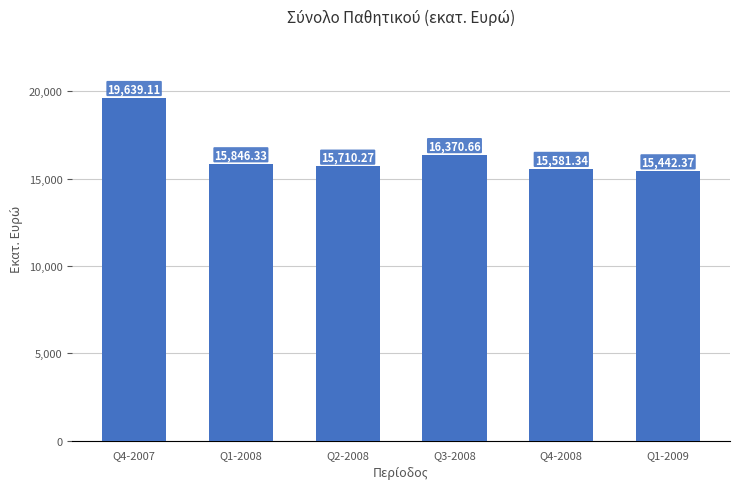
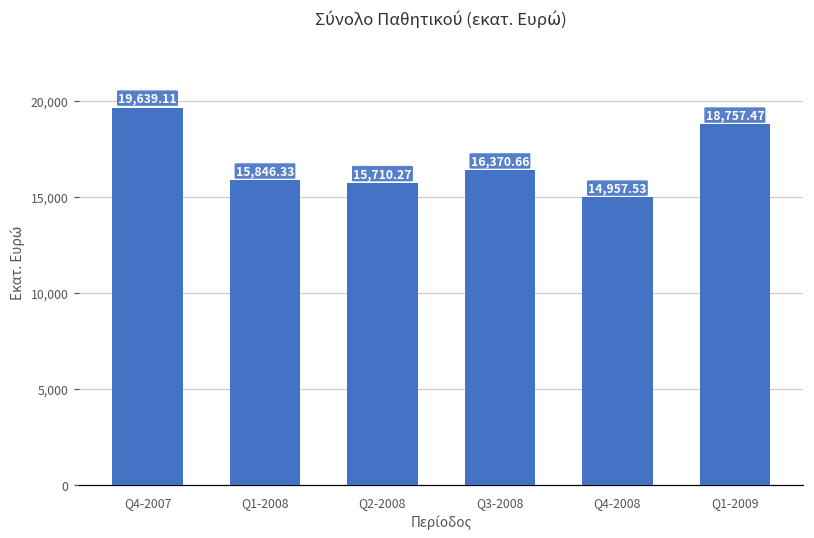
Q4-2008: 15,581.34 -> 14,957.53
Q1-2009: 15,442.37 -> 18,757.47
